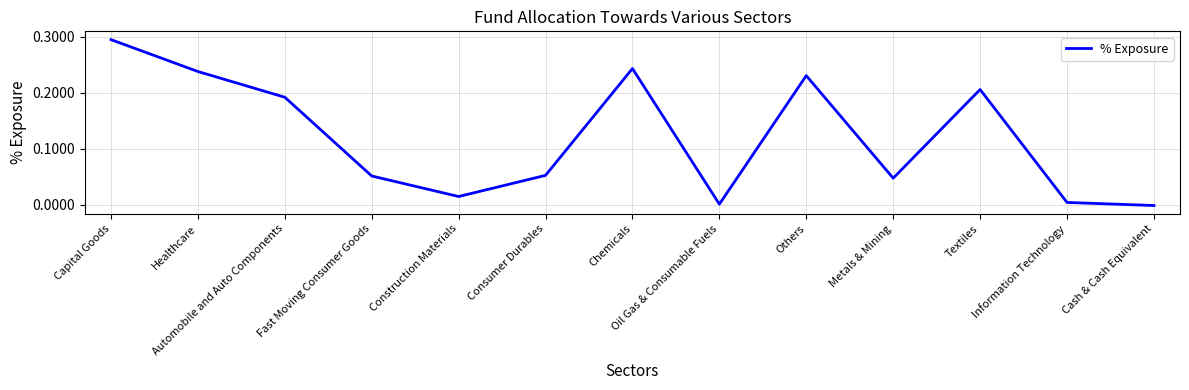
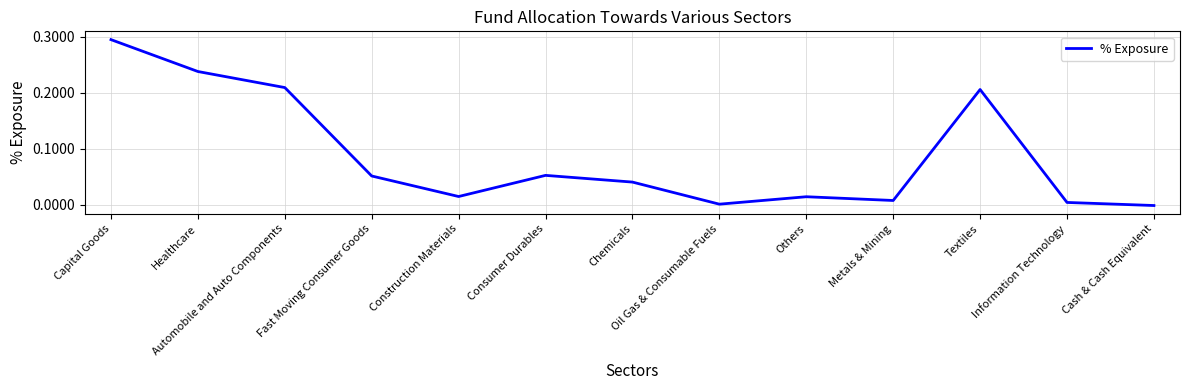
Automobile and Auto Components: 0.19 -> 0.21
Chemicals: 0.24 -> 0.04
Others: 0.23 -> 0.01
Metals & Mining: 0.05 -> 0.01
